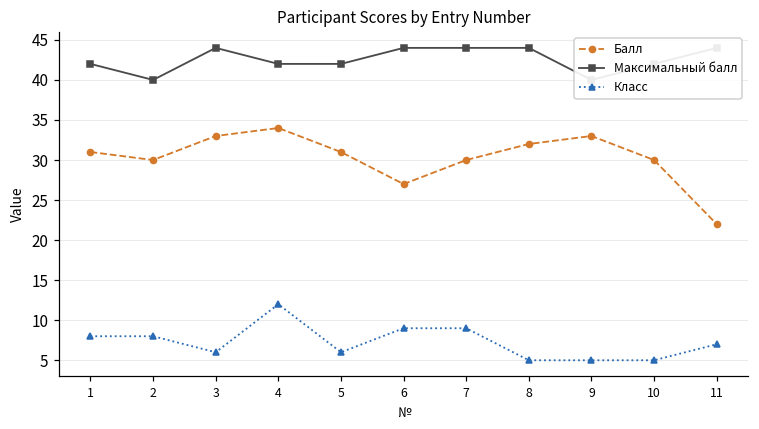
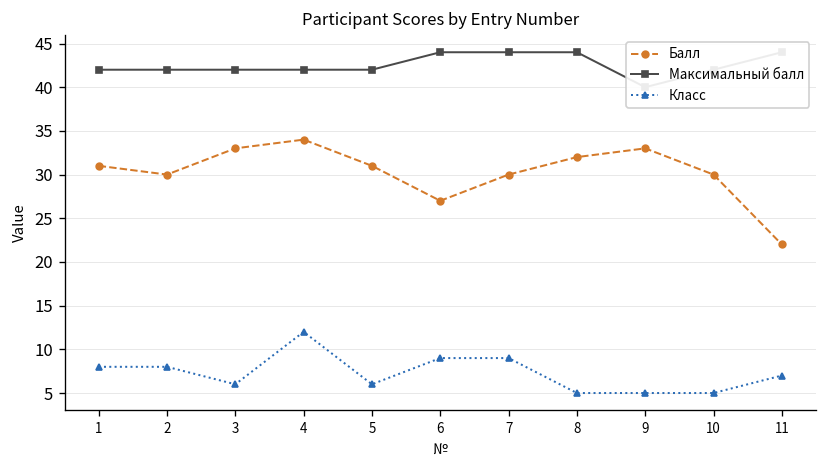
Максимальный балл, 2: 40 -> 42
Максимальный балл, 3: 44 -> 42
